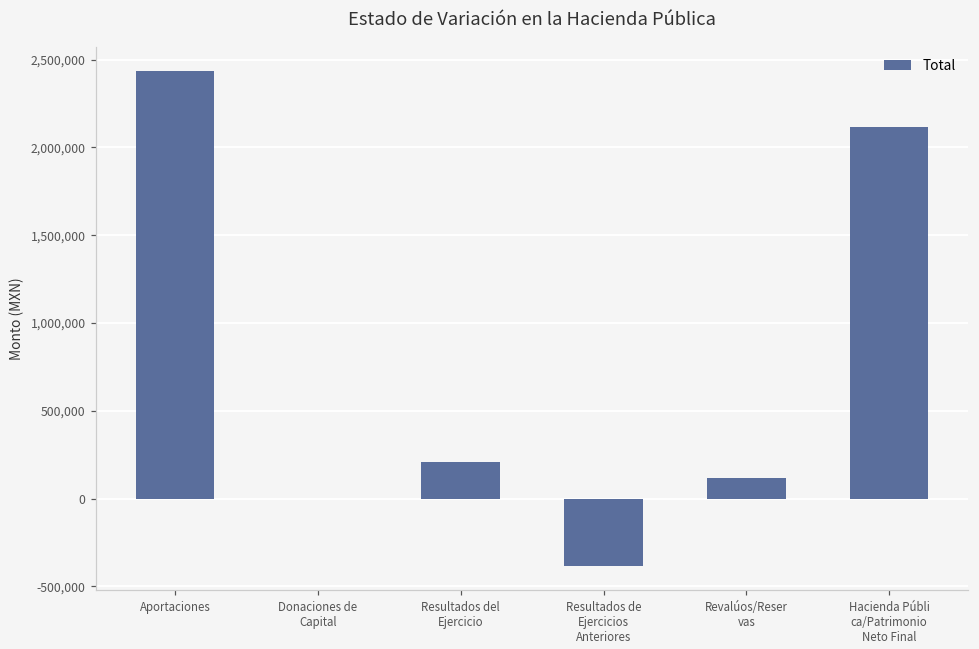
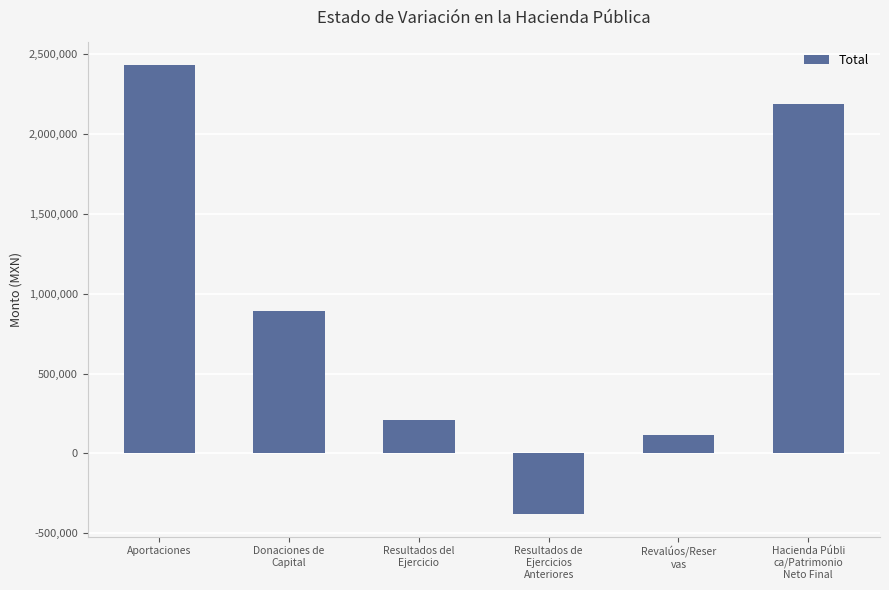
Donaciones de Capital: 0 -> 890,000
Hacienda Públi ca/Patrimonio Neto Final: 2,120,000 -> 2,190,000
